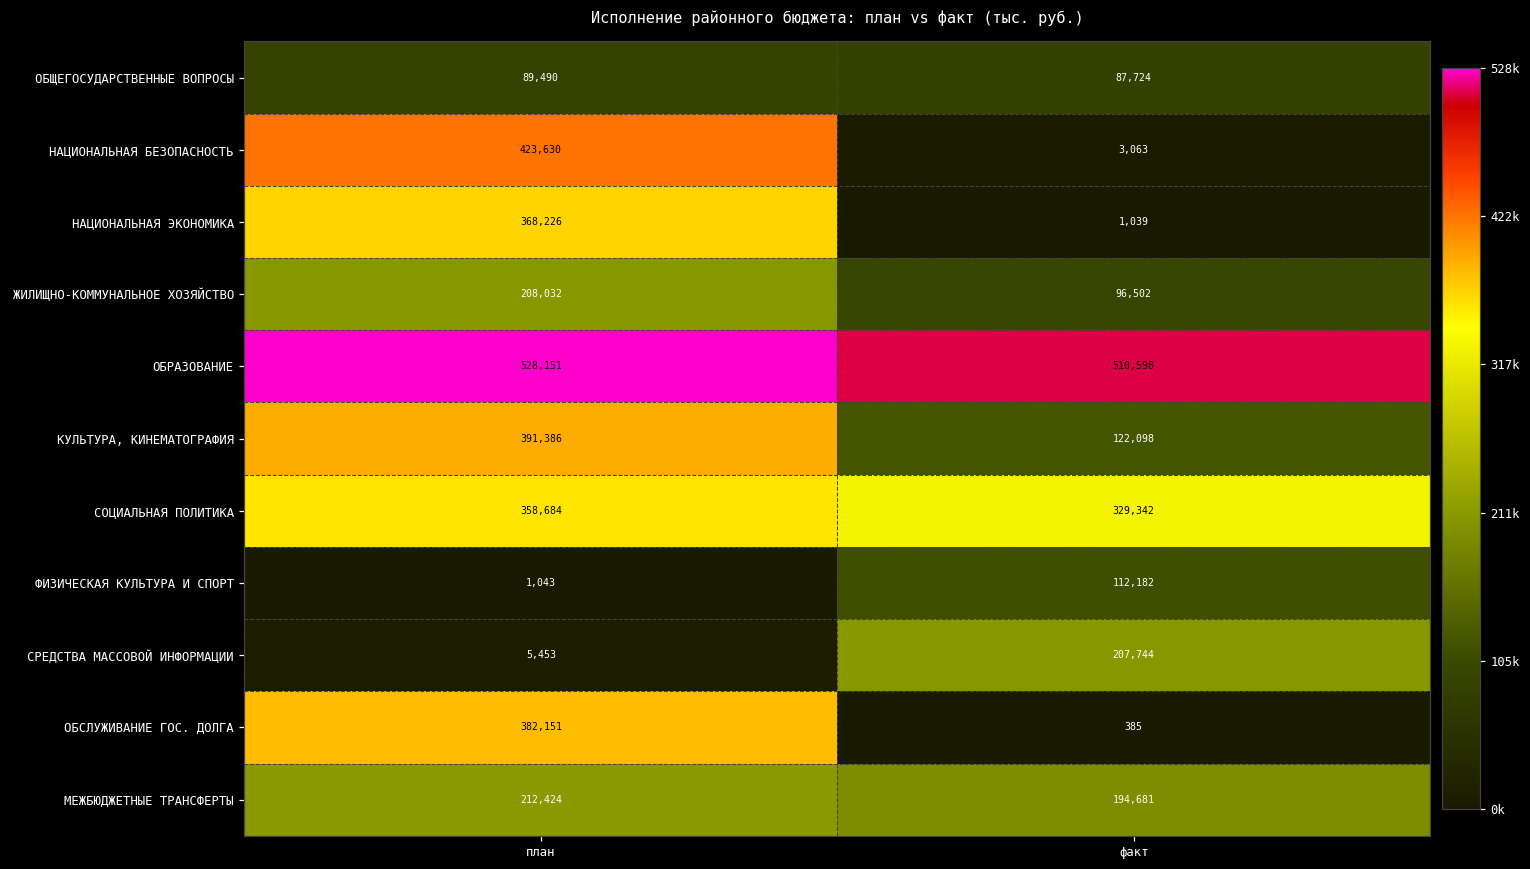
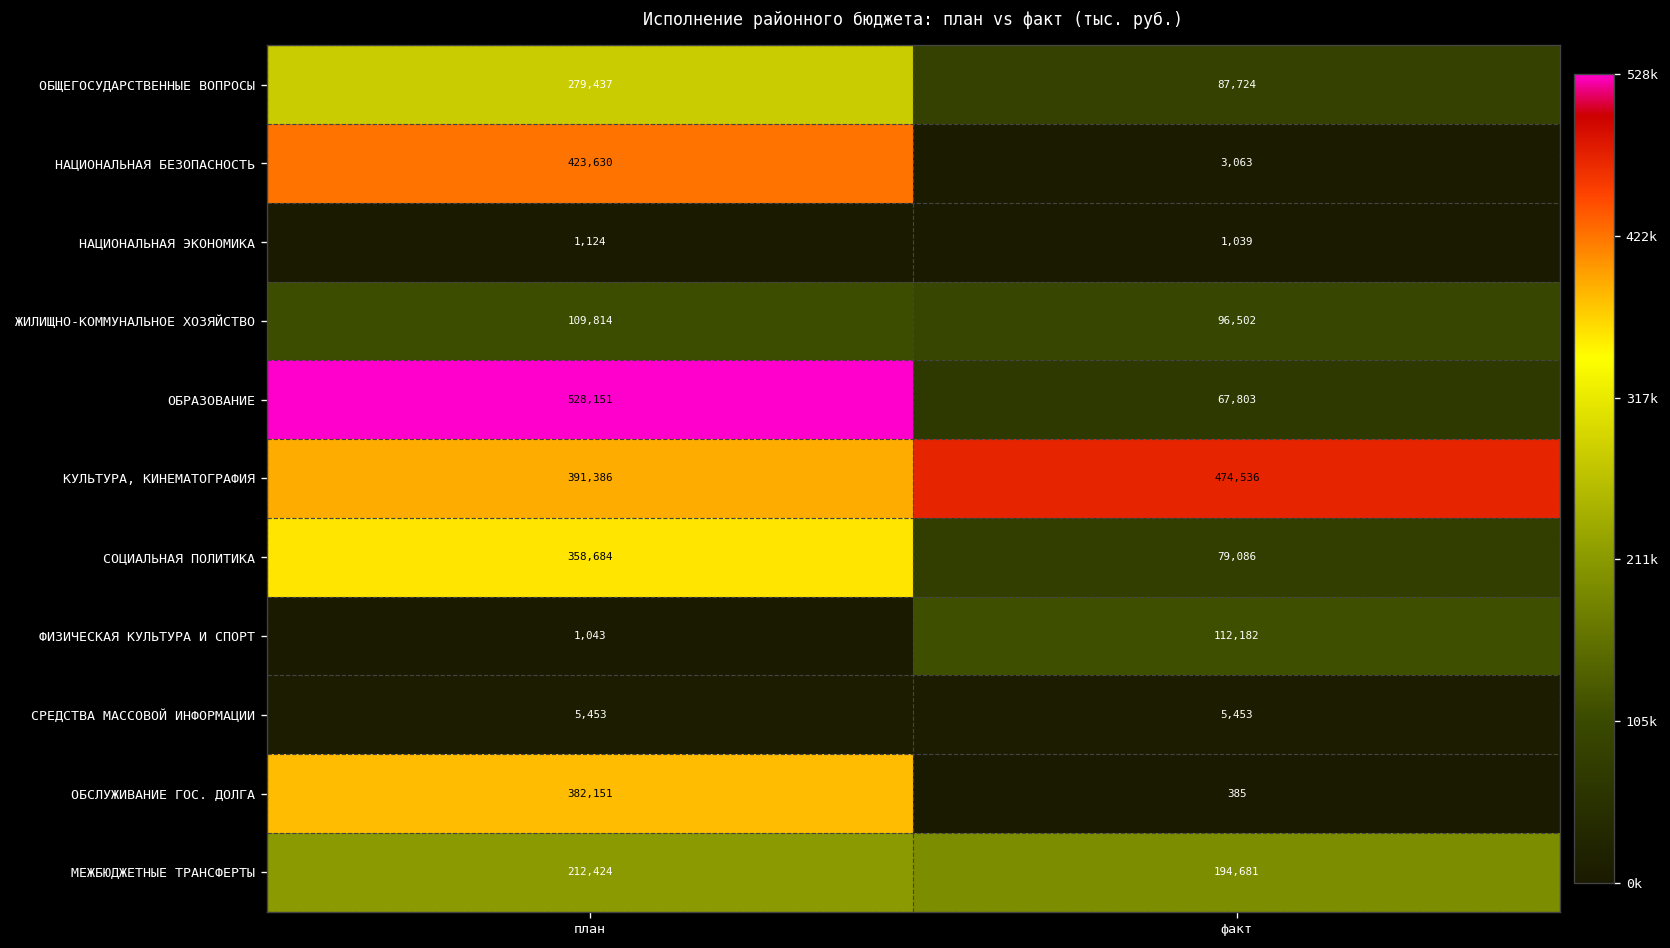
ОБЩЕГОСУДАРСТВЕННЫЕ ВОПРОСЫ, план: 89,490 -> 279,437
НАЦИОНАЛЬНАЯ ЭКОНОМИКА, план: 368,226 -> 1,124
ЖИЛИЩНО-КОММУНАЛЬНОЕ ХОЗЯЙСТВО, план: 208,032 -> 109,814
ОБРАЗОВАНИЕ, факт: 510,598 -> 67,803
КУЛЬТУРА, КИНЕМАТОГРАФИЯ, факт: 122,098 -> 474,536
СОЦИАЛЬНАЯ ПОЛИТИКА, факт: 329,342 -> 79,086
СРЕДСТВА МАССОВОЙ ИНФОРМАЦИИ, факт: 207,744 -> 5,453
